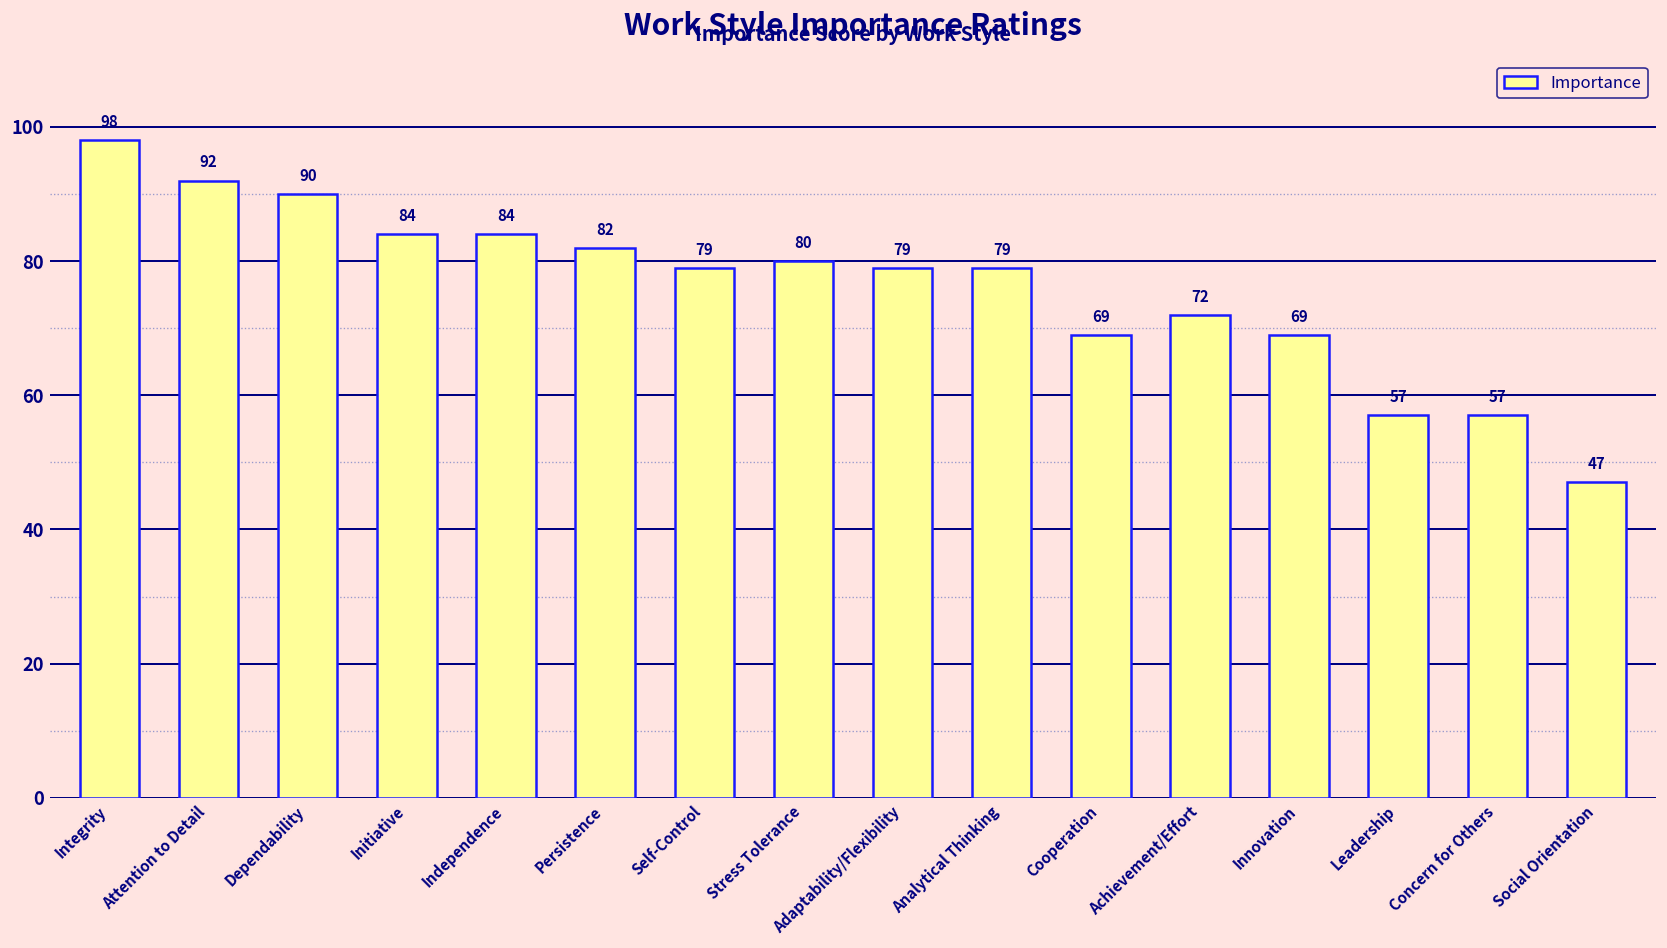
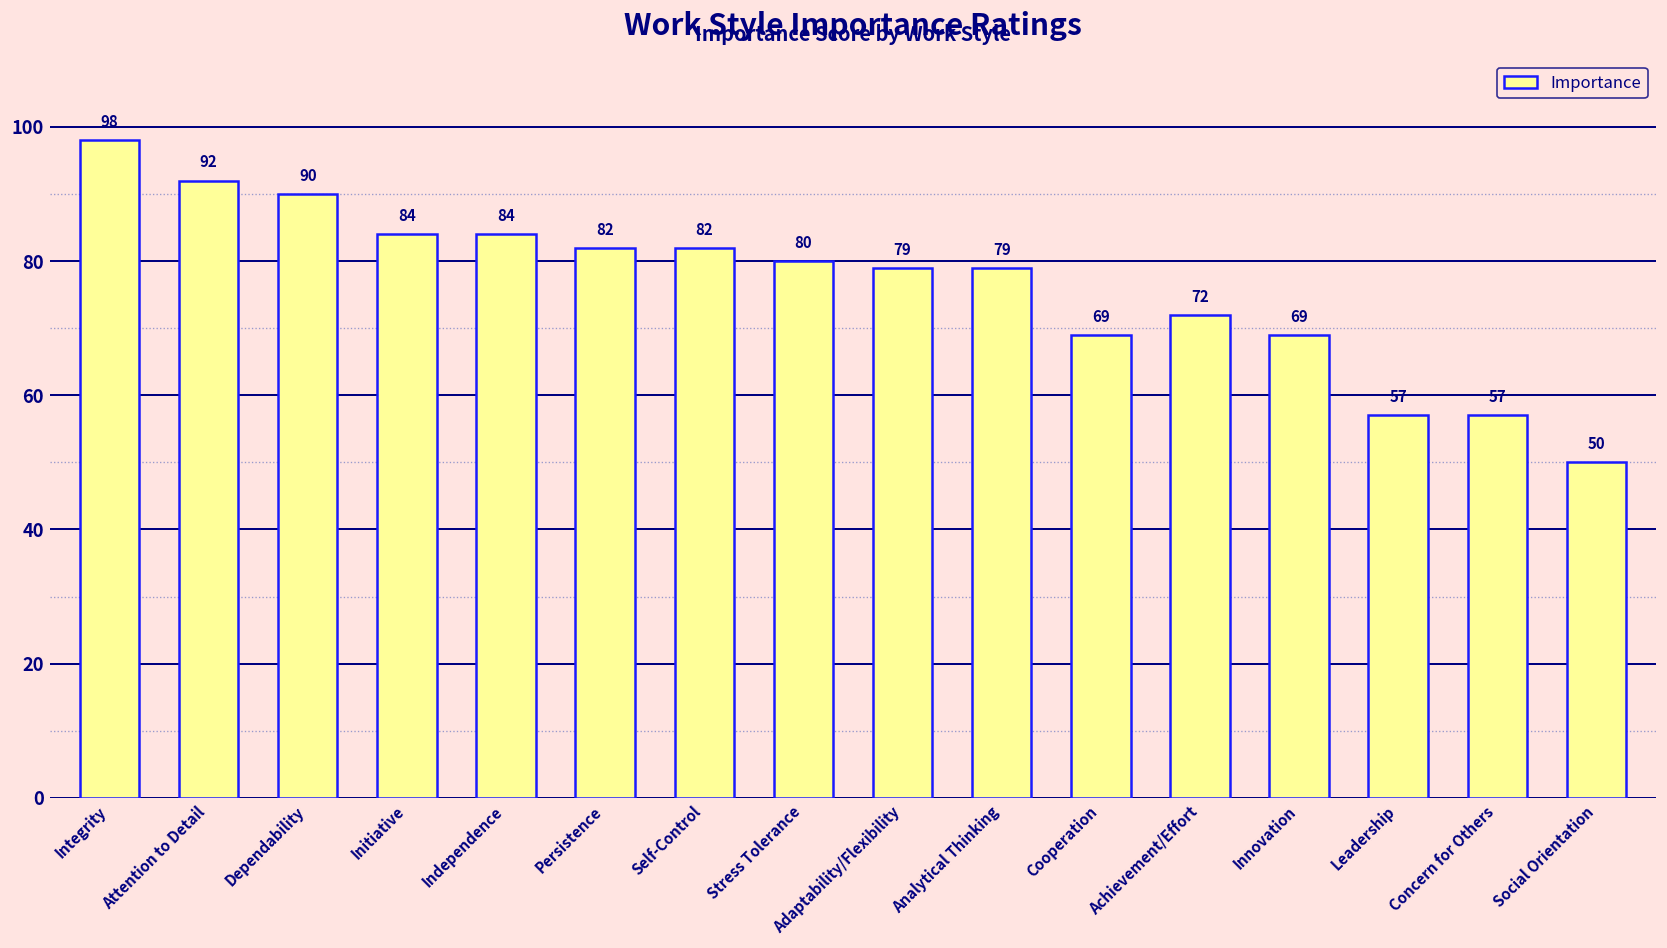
Self-Control: 79 -> 82
Social Orientation: 47 -> 50
